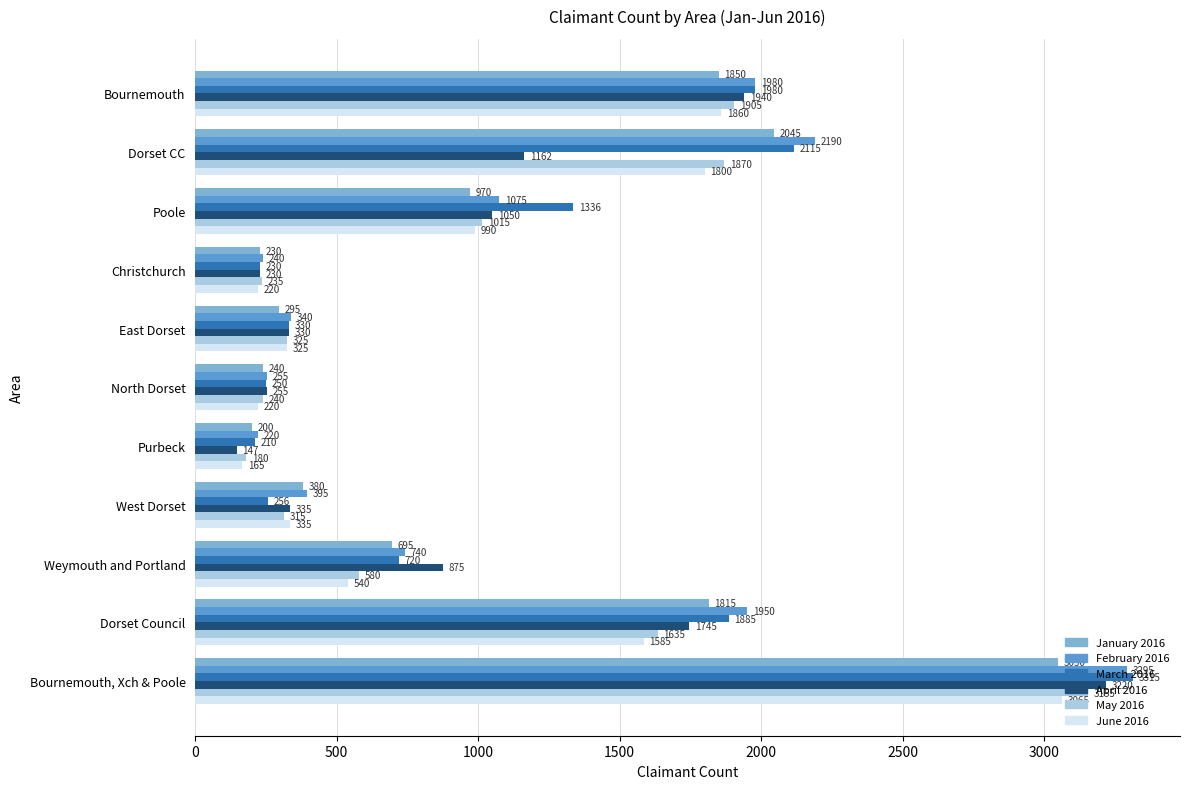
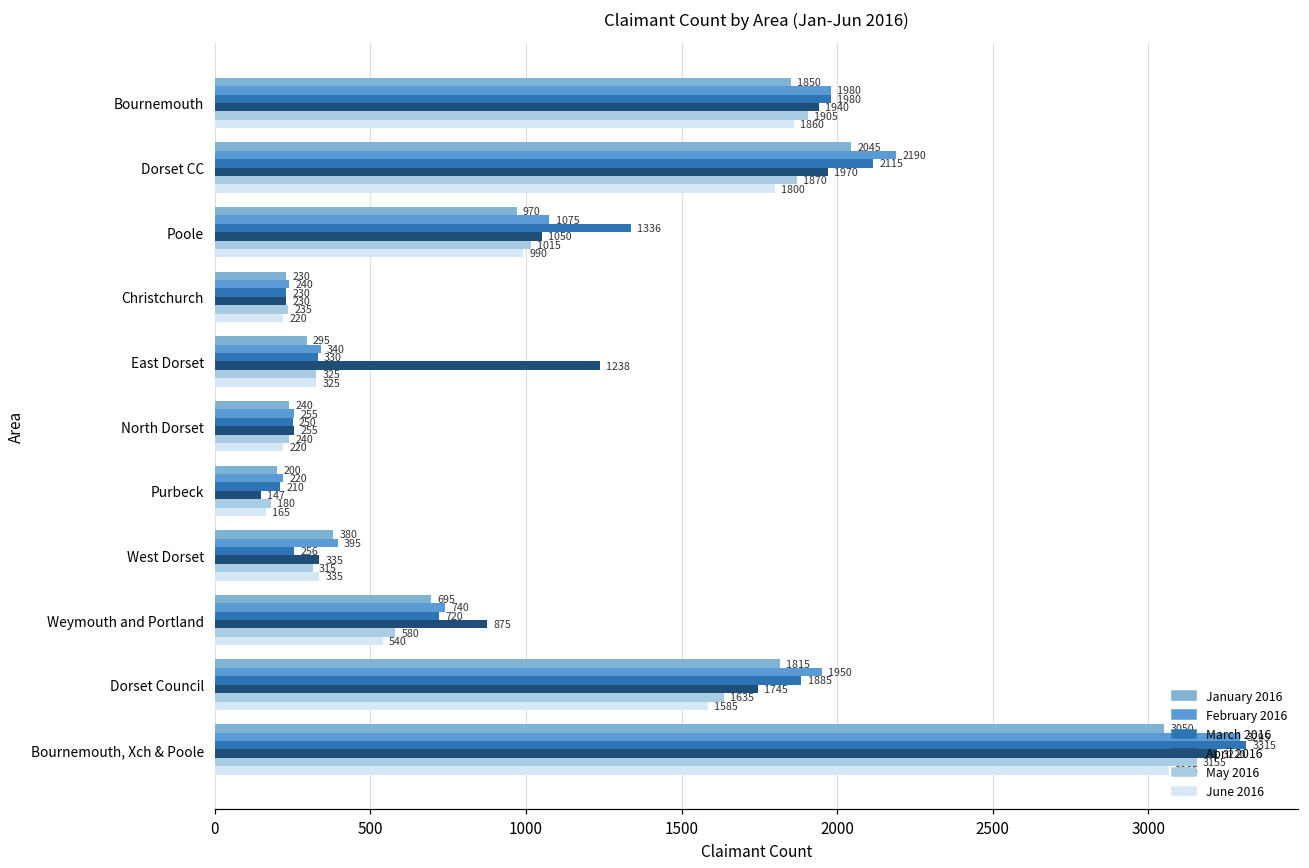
April 2016, Dorset CC: 1162 -> 1970
April 2016, East Dorset: 330 -> 1238
